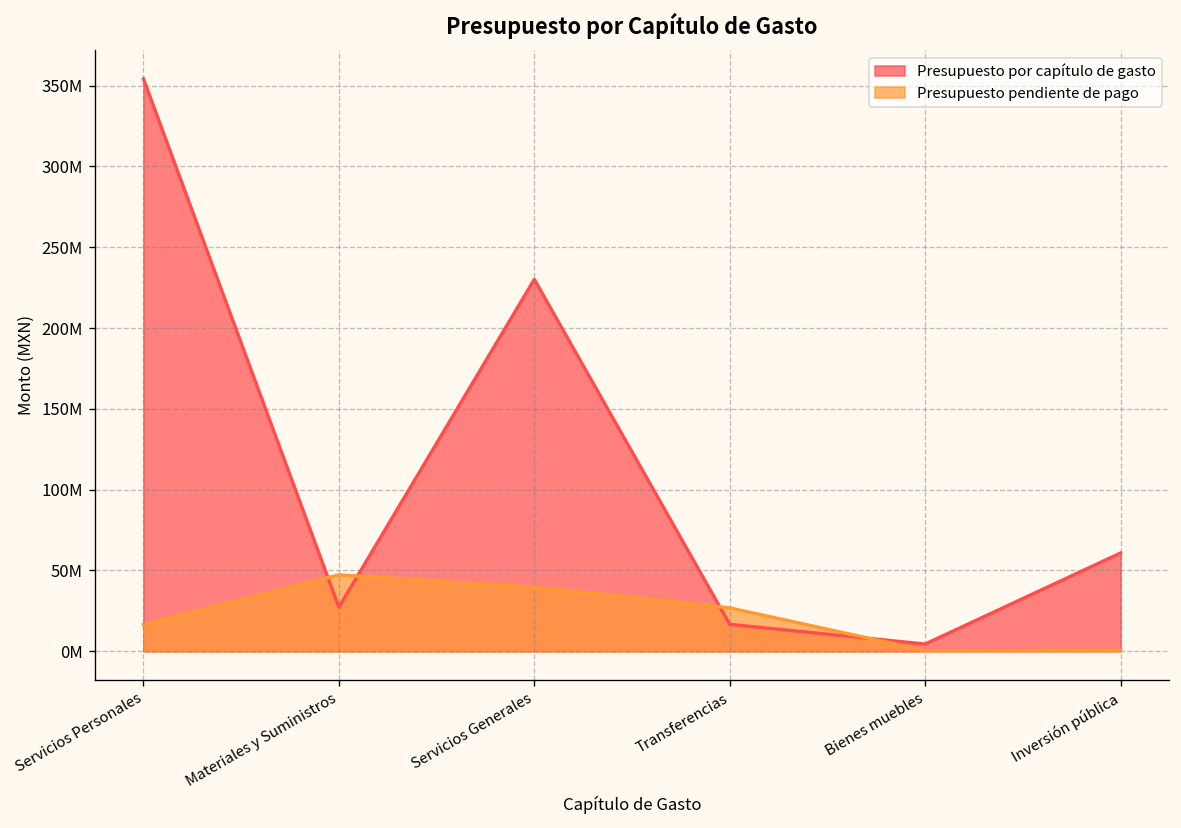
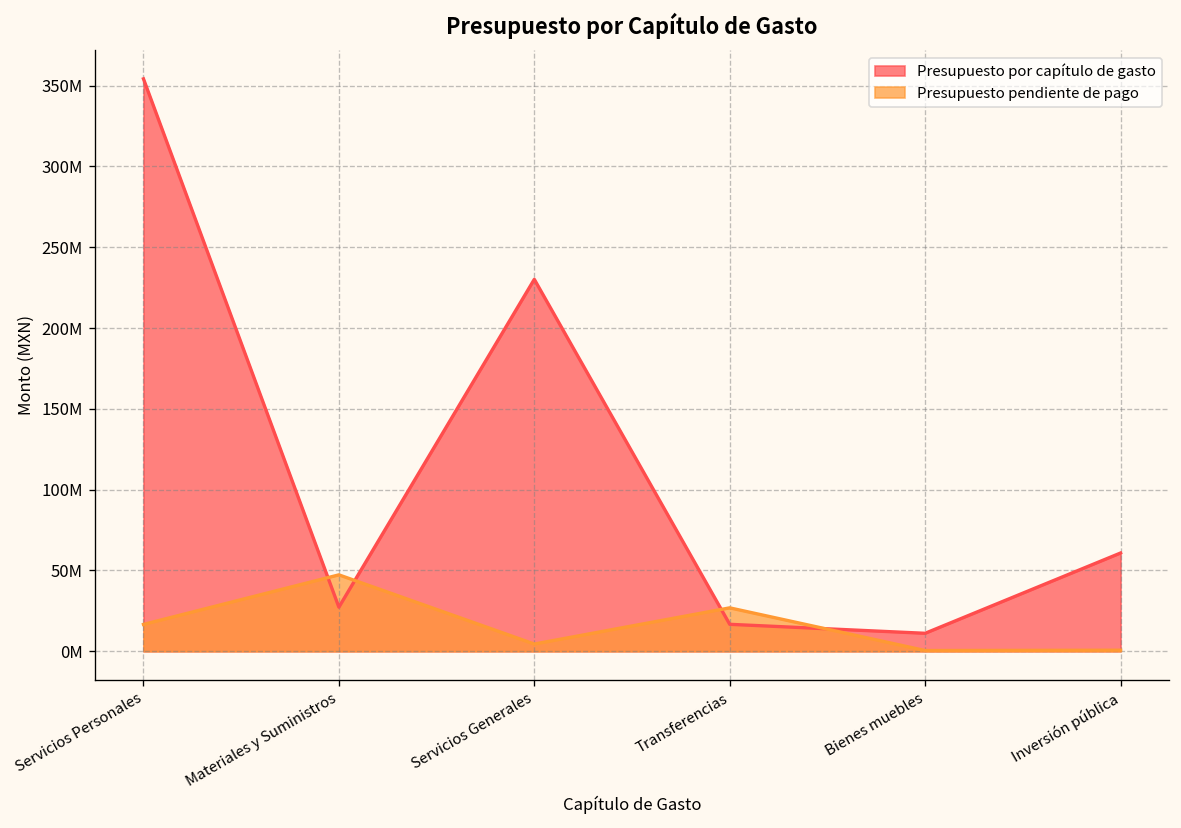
Presupuesto pendiente de pago, Servicios Generales: 40000000 -> 4000000
Presupuesto por capítulo de gasto, Bienes muebles: 4000000 -> 11000000
